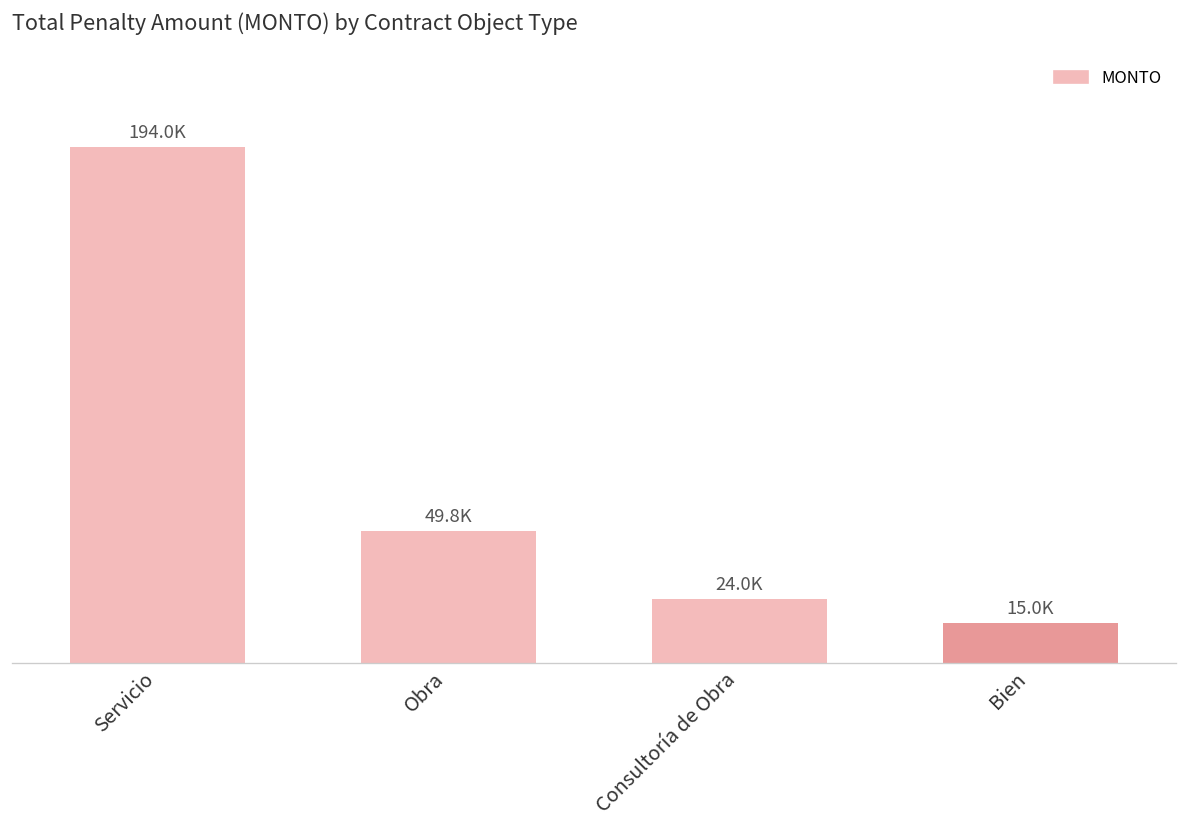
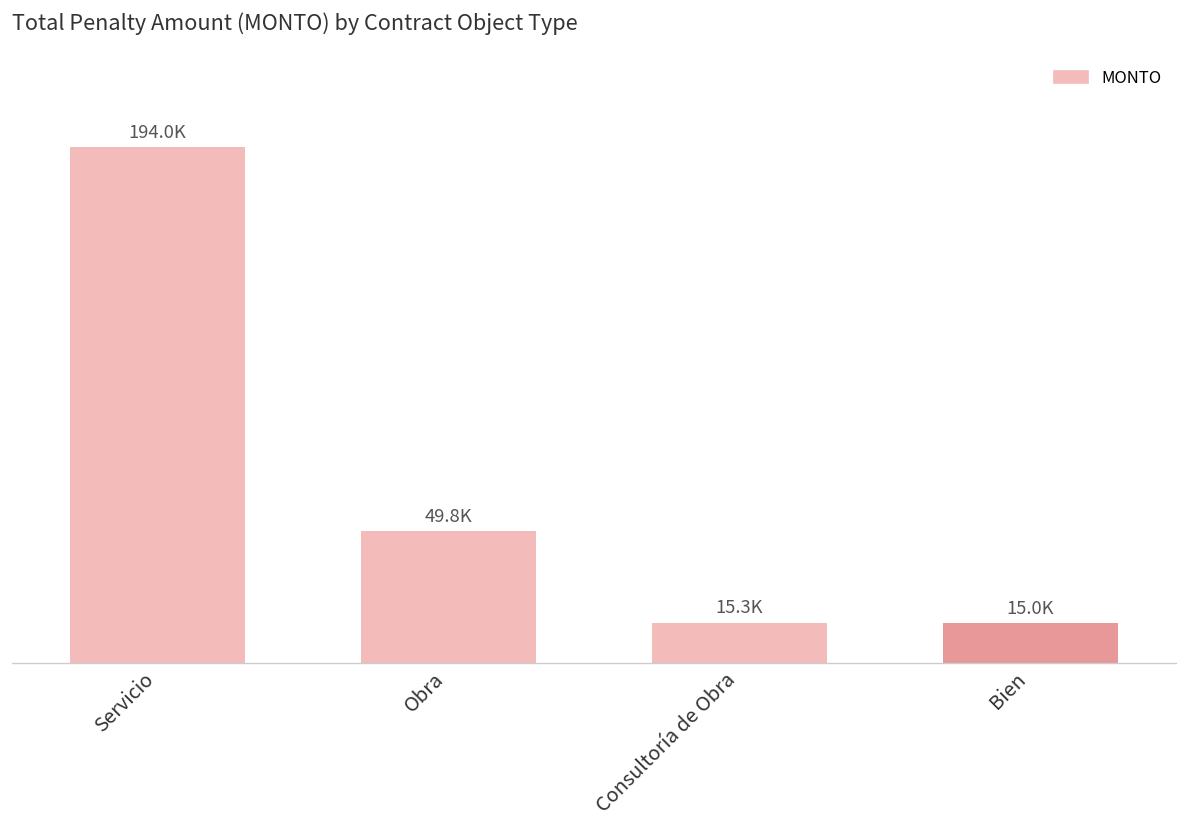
Consultoría de Obra: 24.0K -> 15.3K
